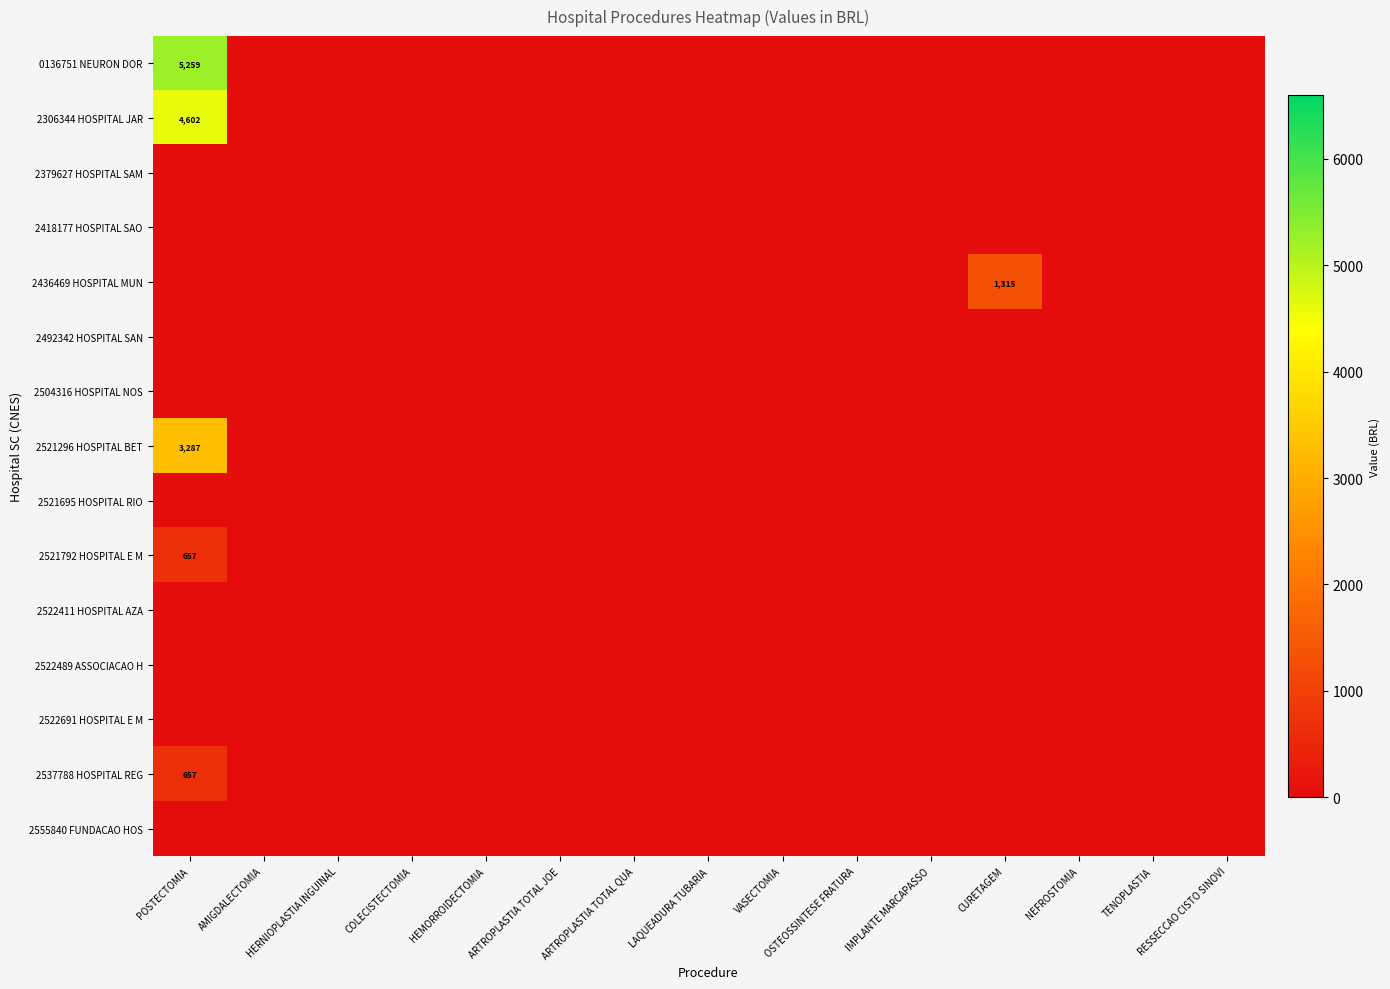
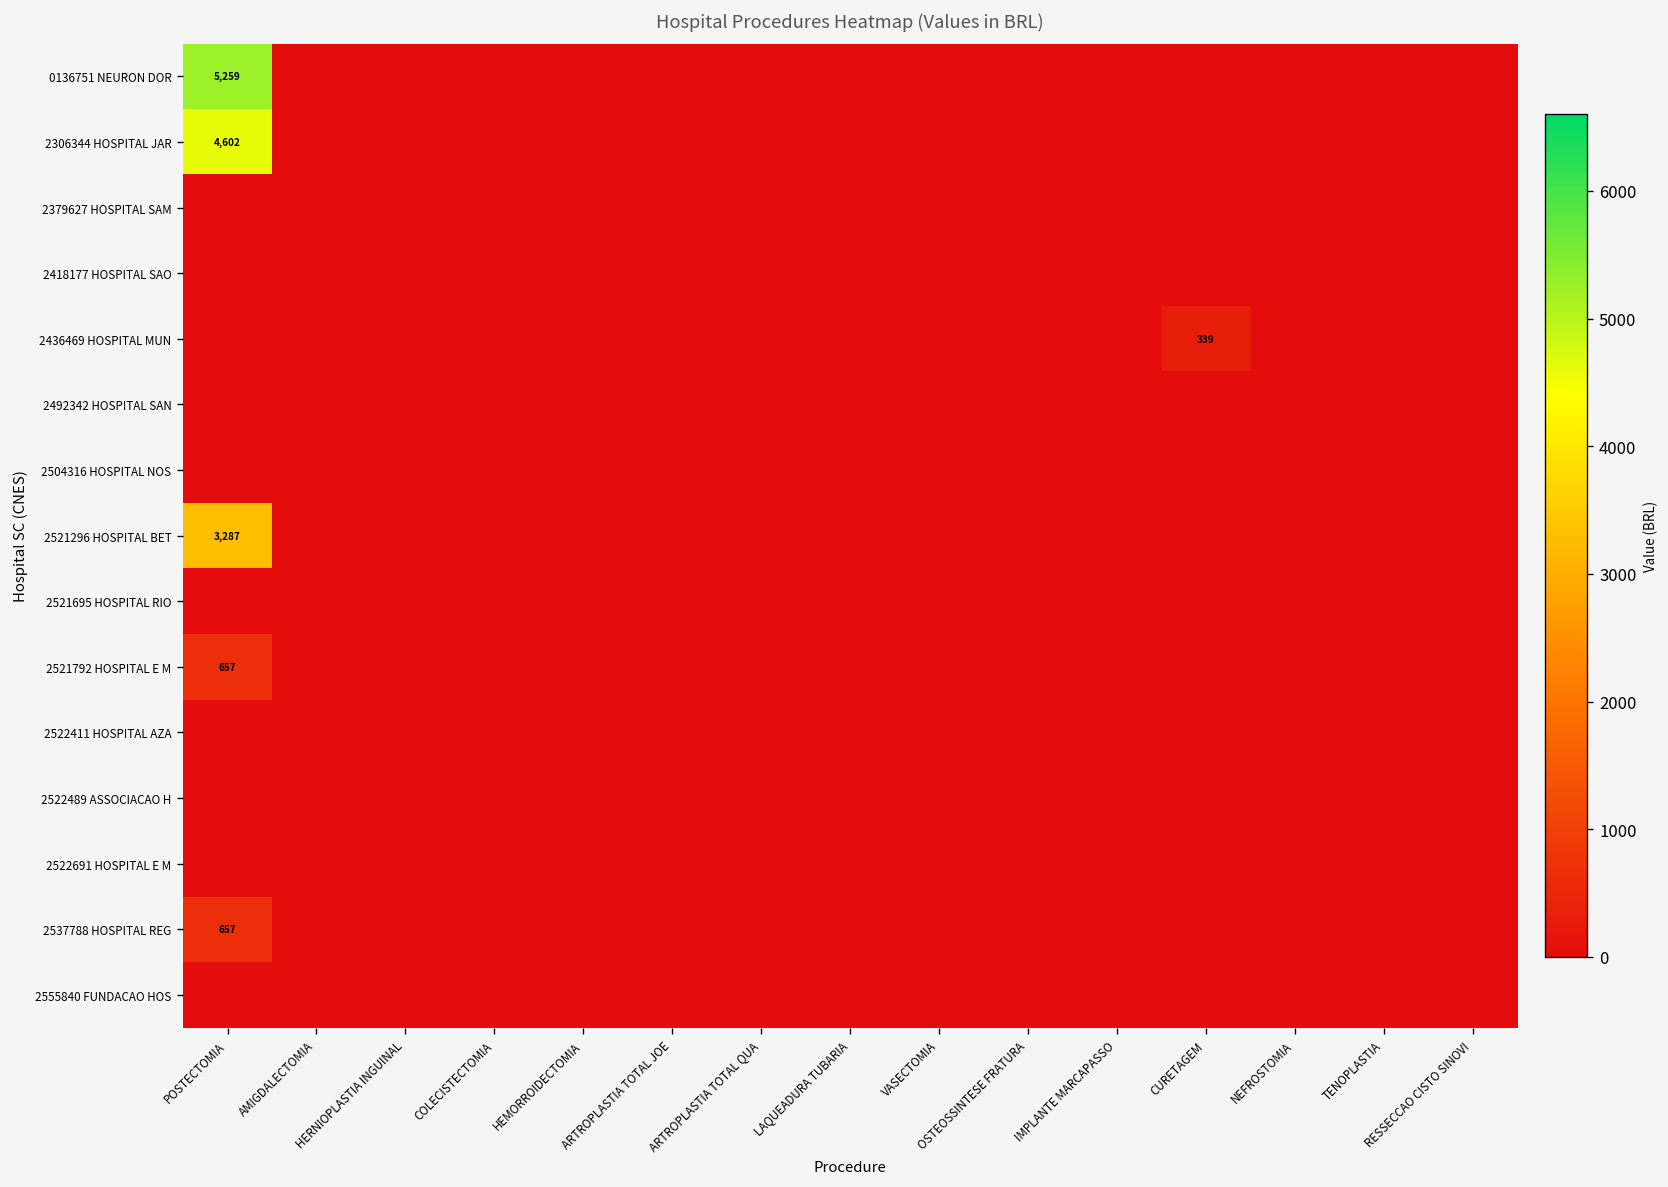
2436469 HOSPITAL MUN, CURETAGEM: 1,315 -> 339
